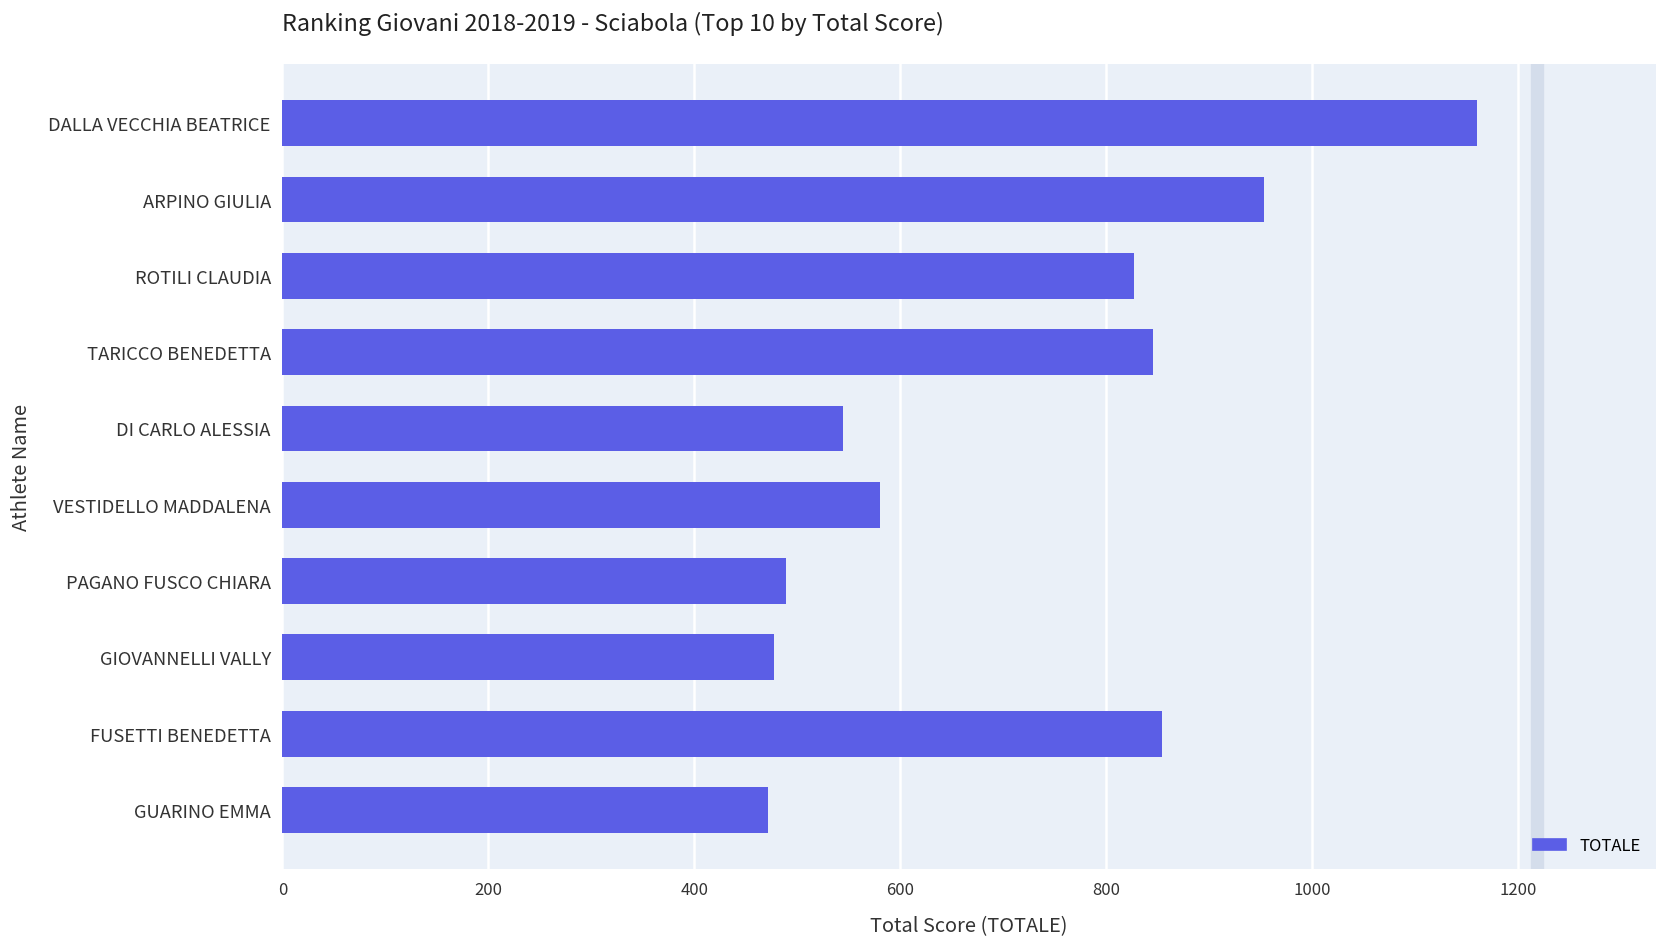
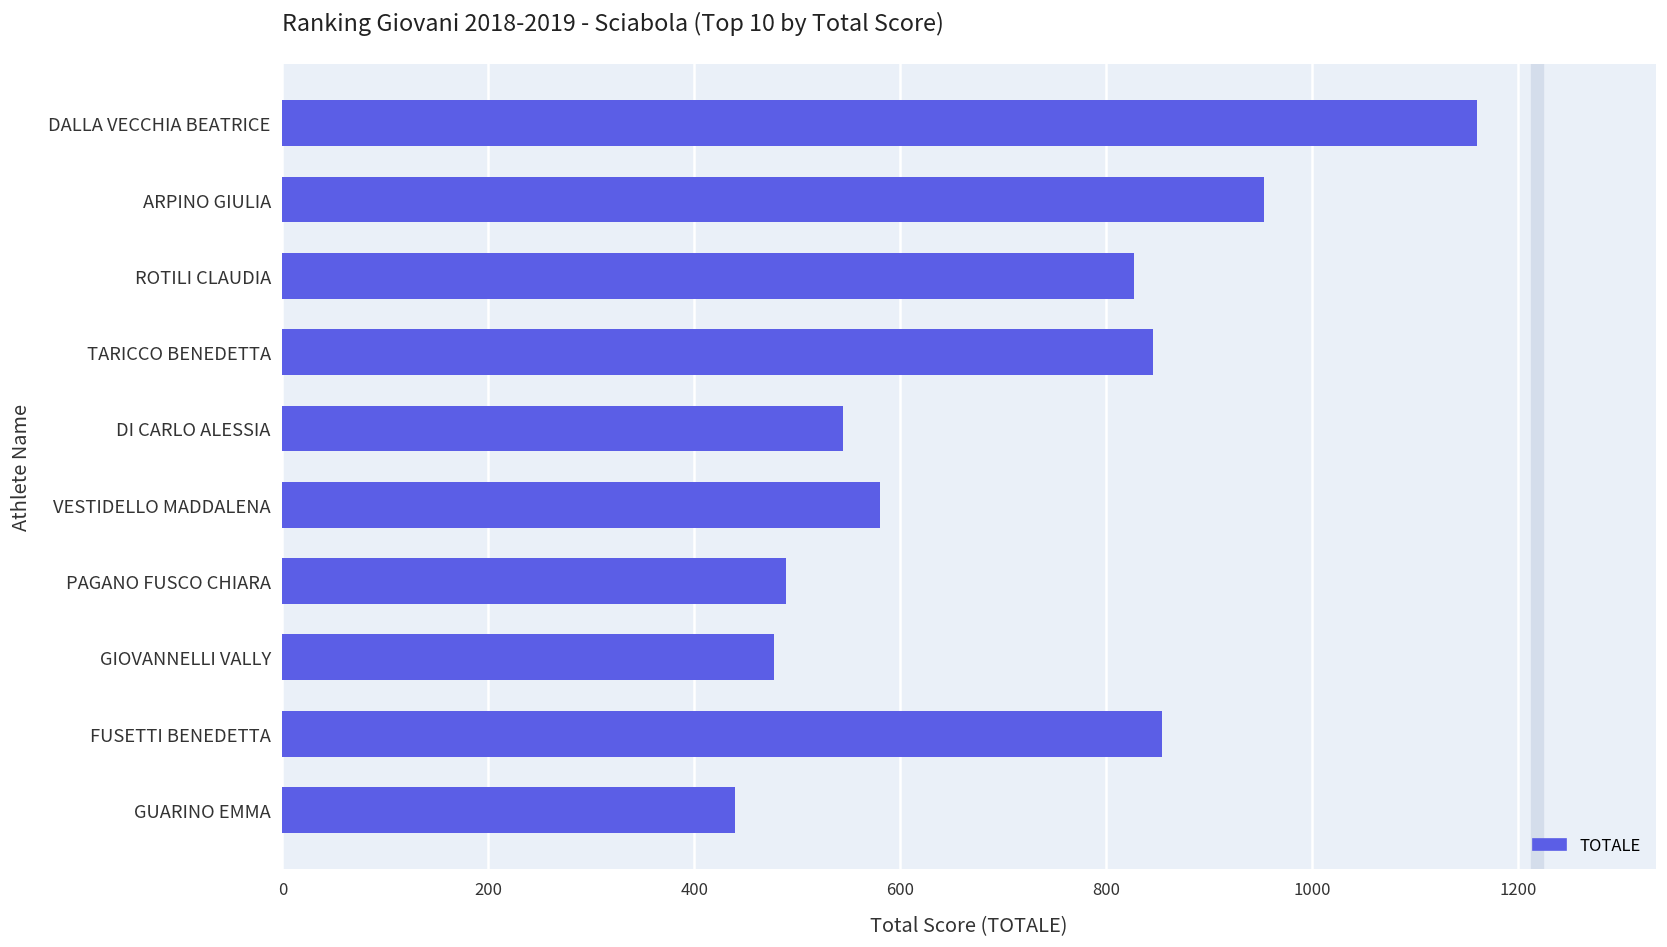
GUARINO EMMA: 470 -> 440
